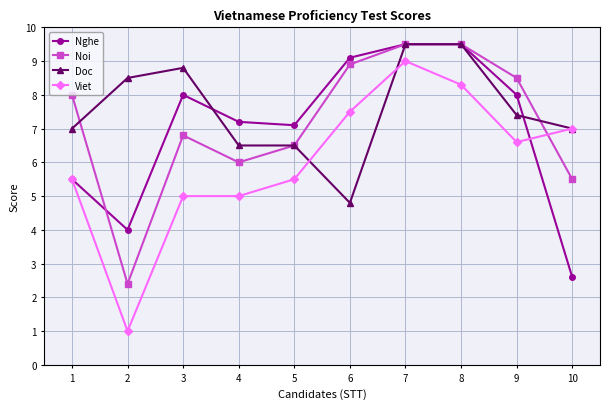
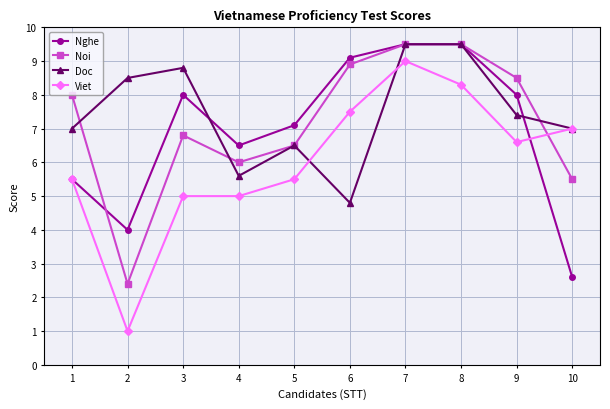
Nghe, 4: 7.2 -> 6.5
Doc, 4: 6.5 -> 5.6
